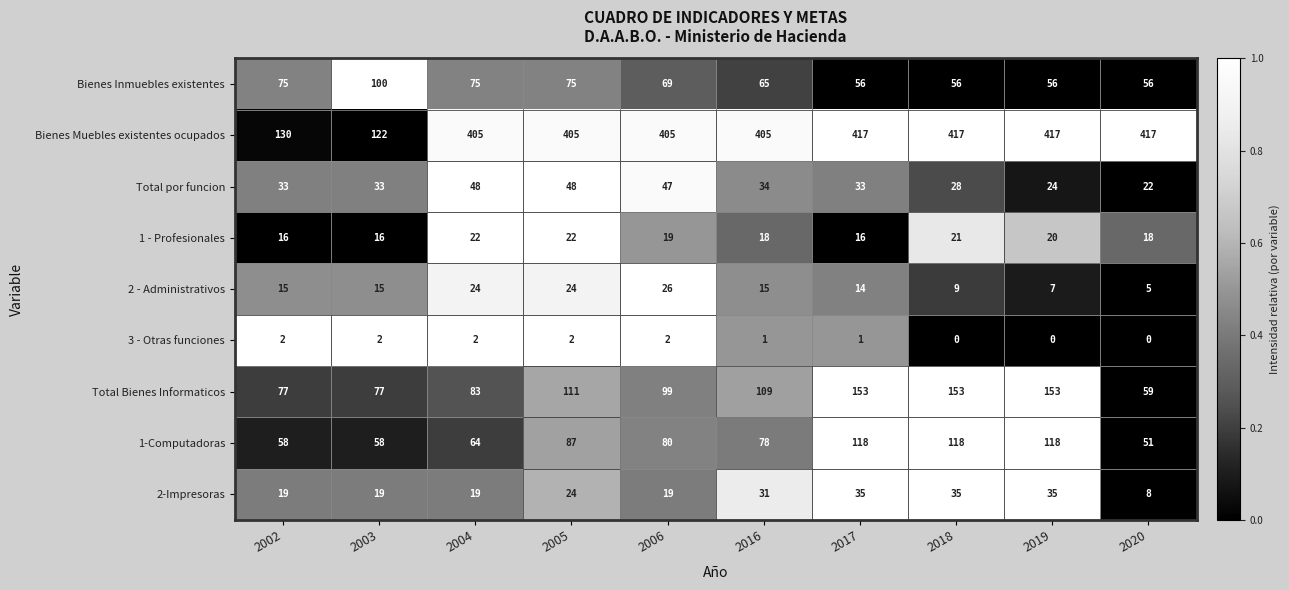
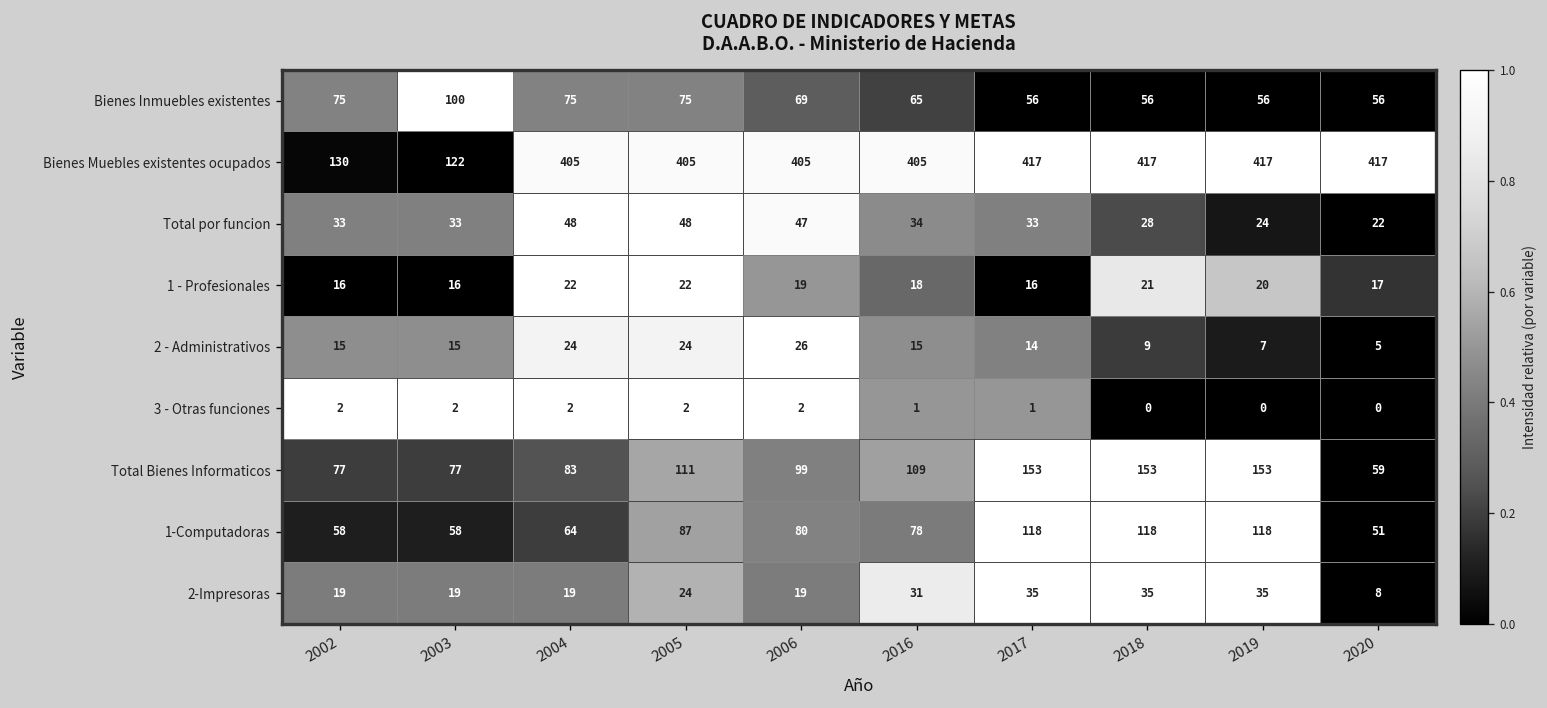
1 - Profesionales, 2020: 18 -> 17
